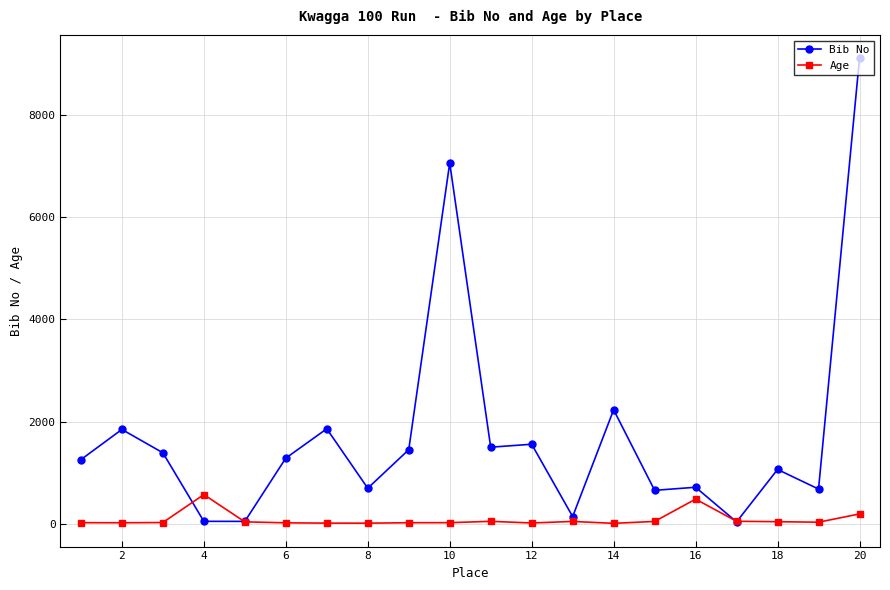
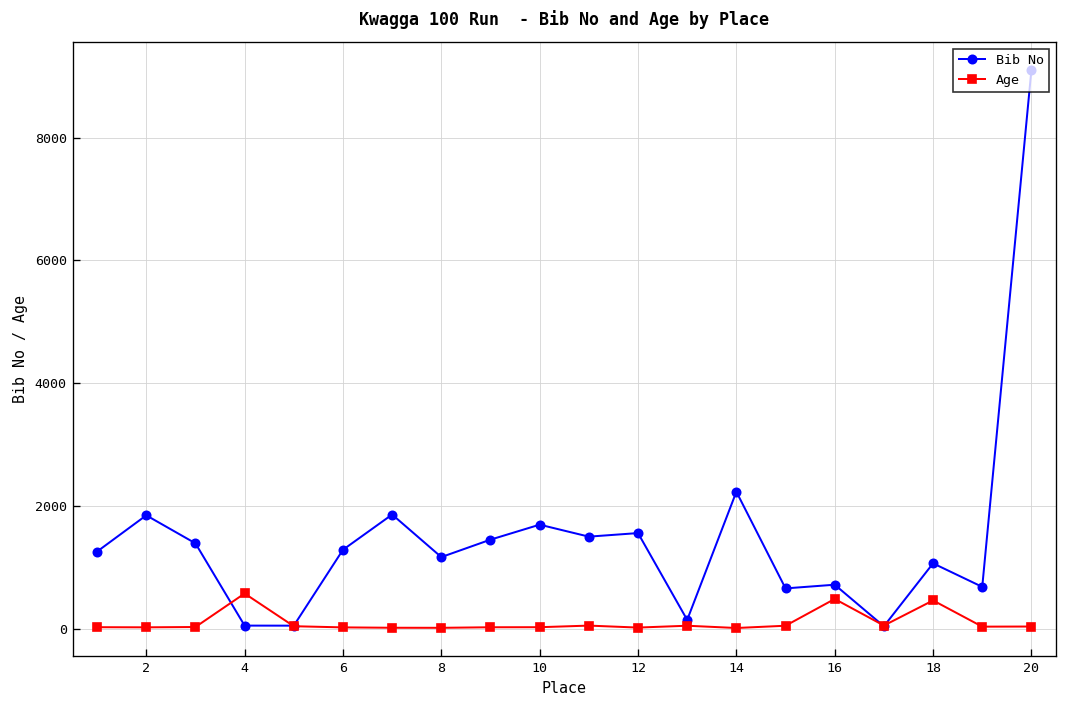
Bib No, 8: 700 -> 1200
Bib No, 10: 7100 -> 1700
Age, 18: 0 -> 500
Age, 20: 200 -> 0
